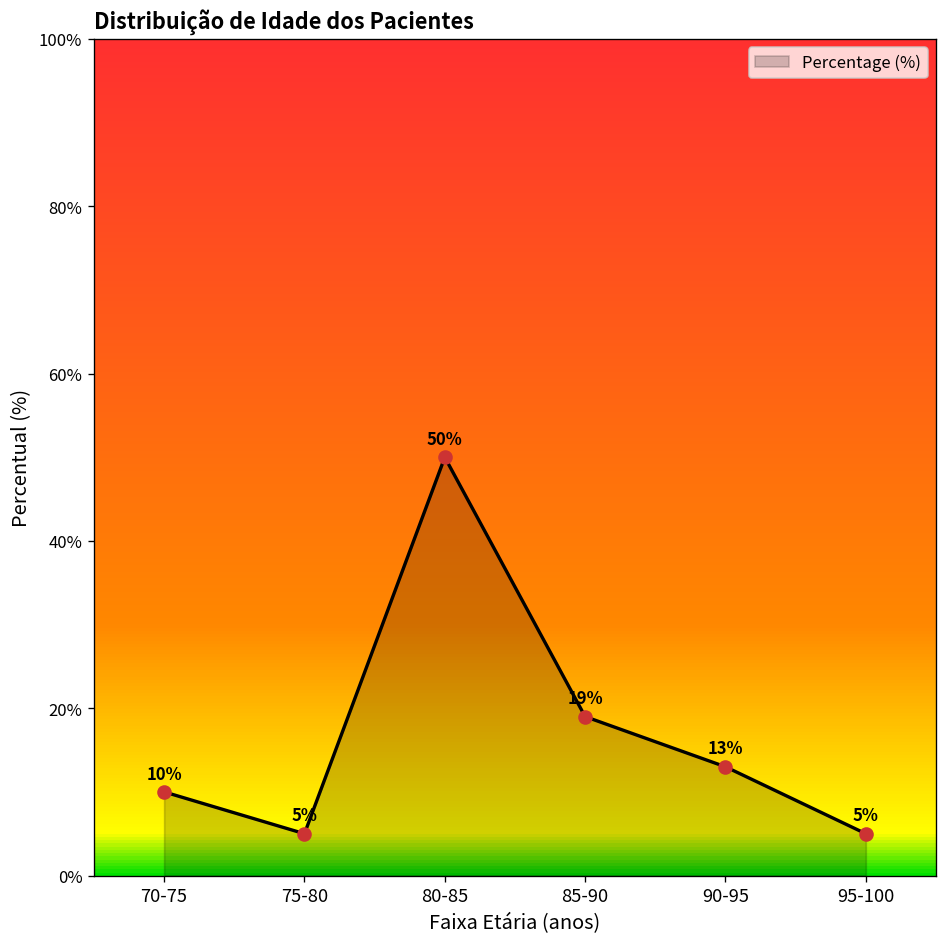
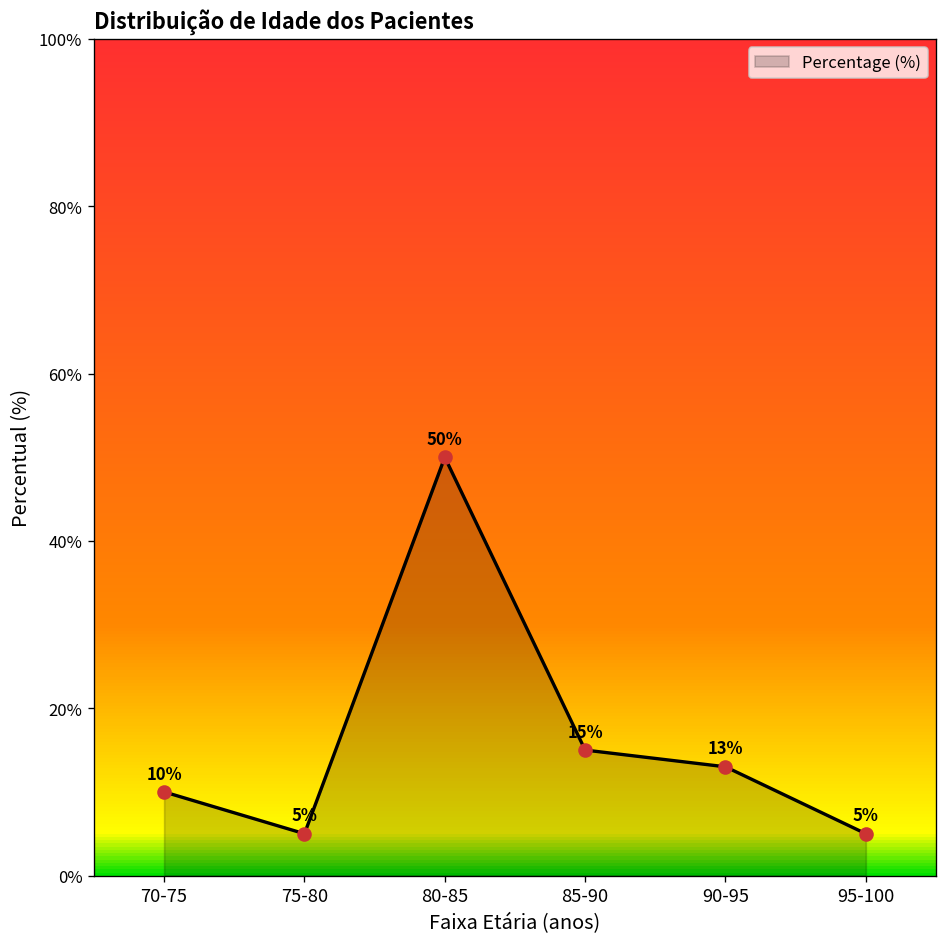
85-90: 19% -> 15%
